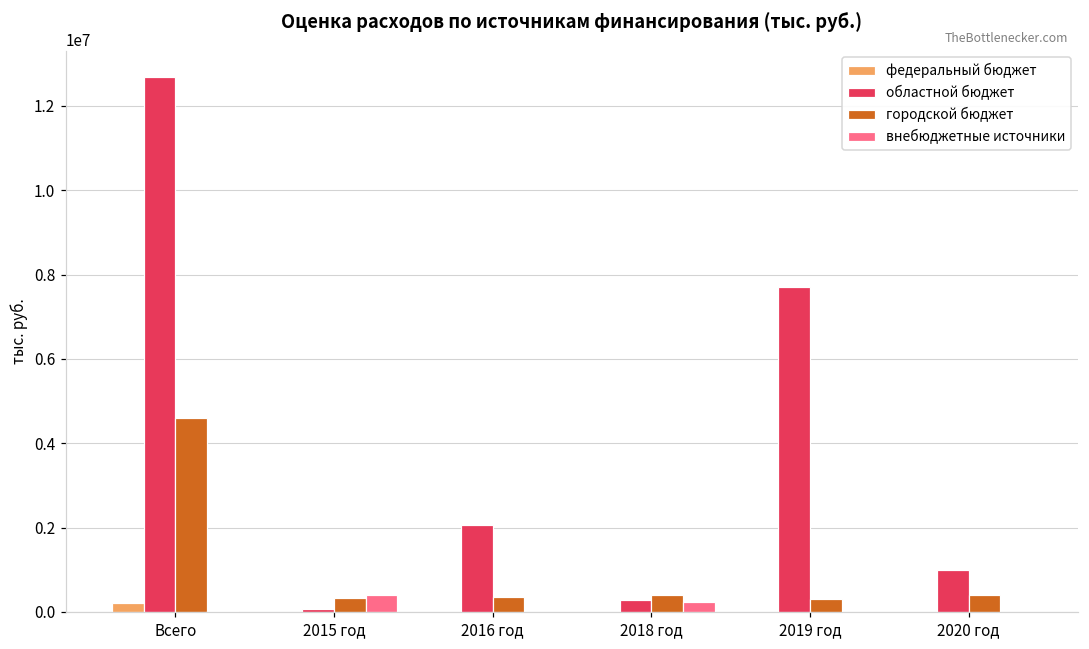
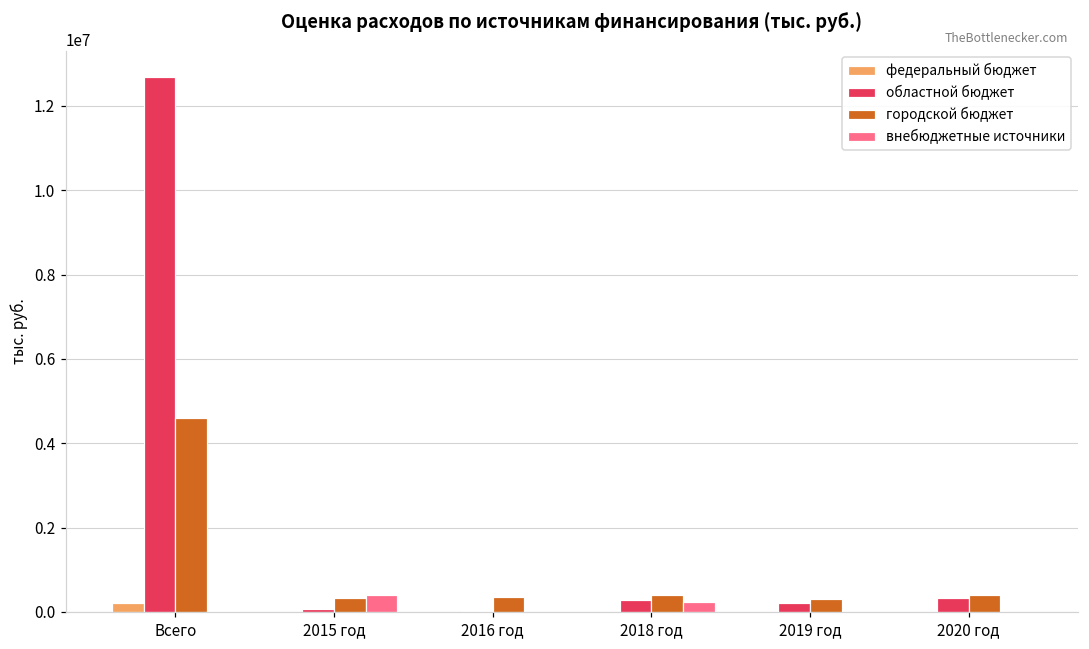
областной бюджет, 2016 год: 2100000 -> 0
областной бюджет, 2019 год: 7700000 -> 200000
областной бюджет, 2020 год: 1000000 -> 300000
